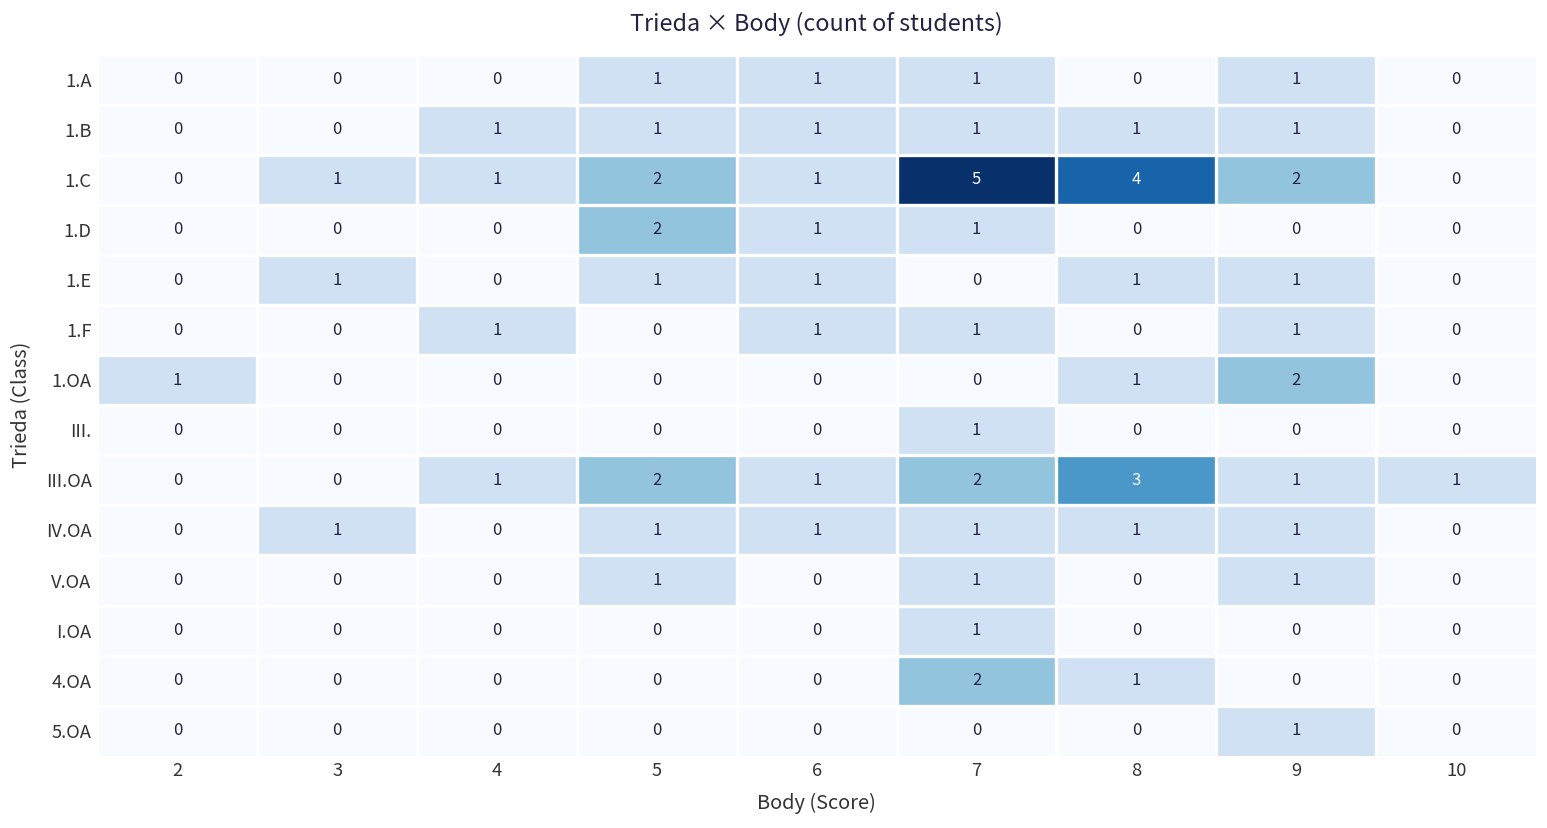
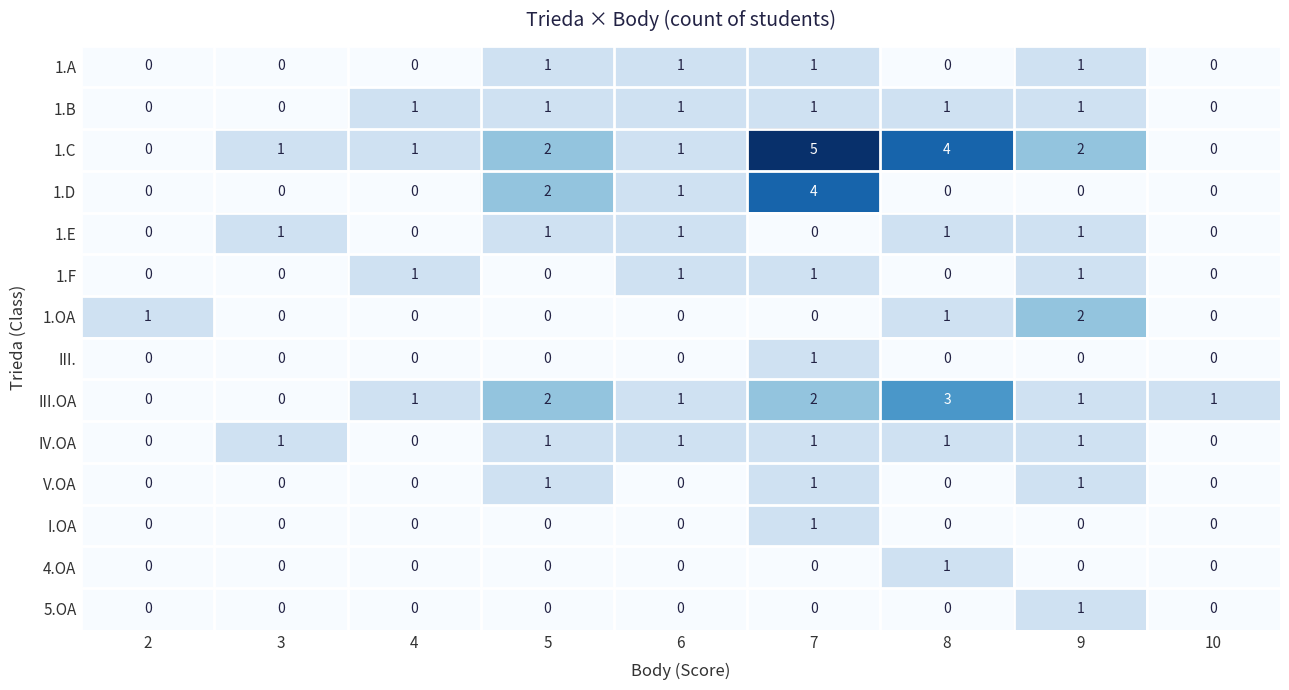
1.D, 7: 1 -> 4
4.OA, 7: 2 -> 0
